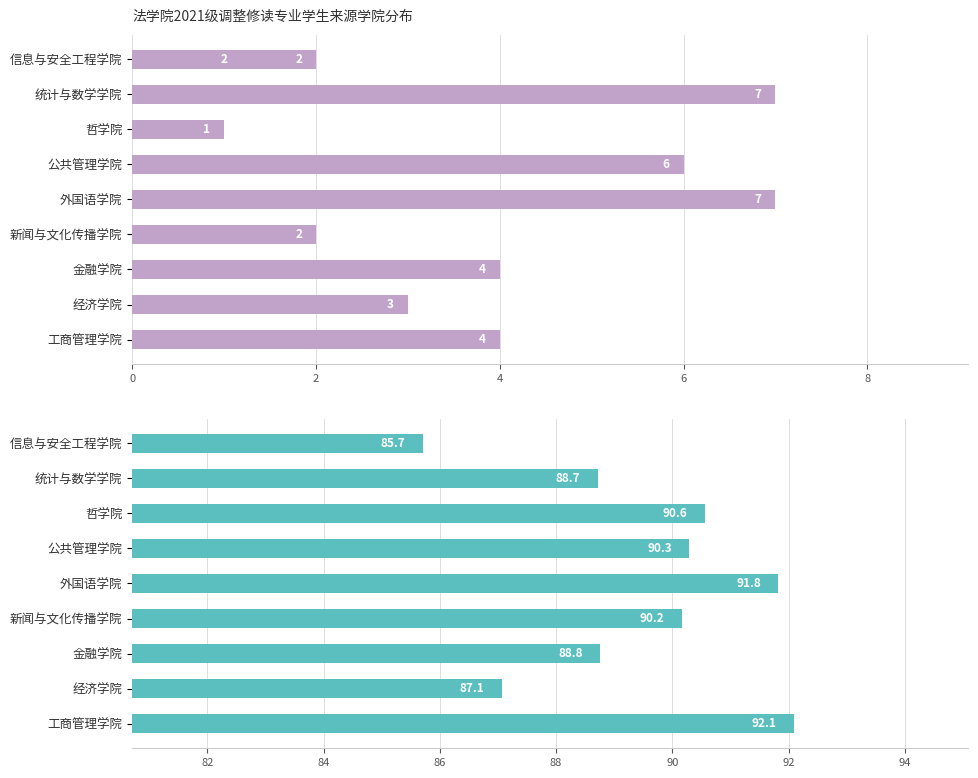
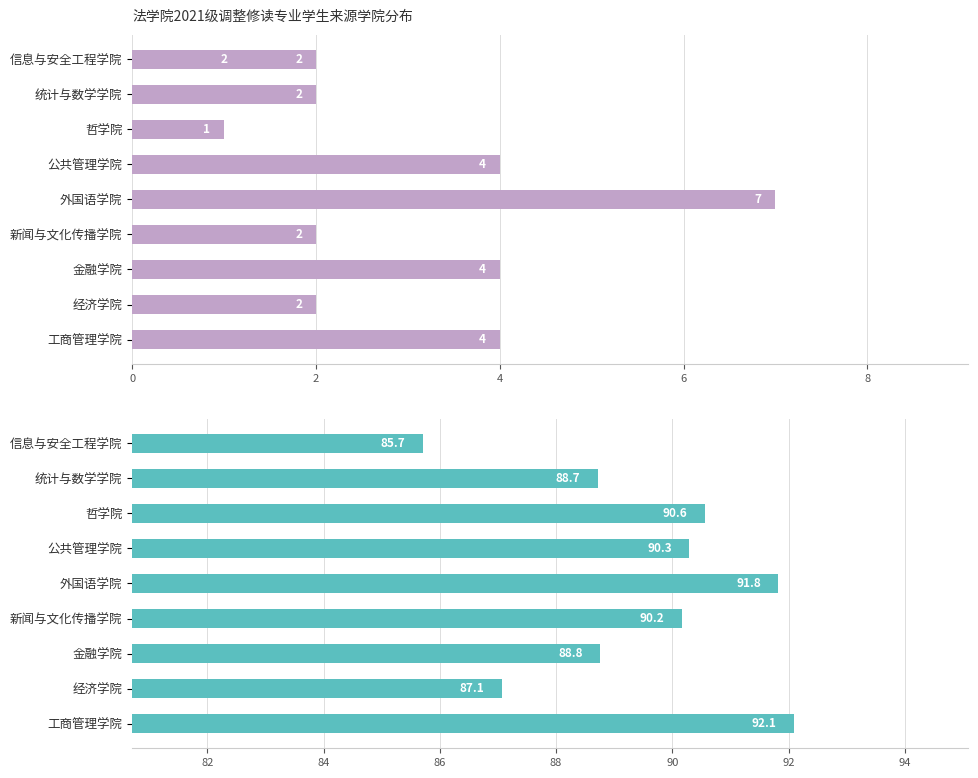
法学院2021级调整修读专业学生来源学院分布, 统计与数学学院: 7 -> 2
法学院2021级调整修读专业学生来源学院分布, 公共管理学院: 6 -> 4
法学院2021级调整修读专业学生来源学院分布, 经济学院: 3 -> 2
